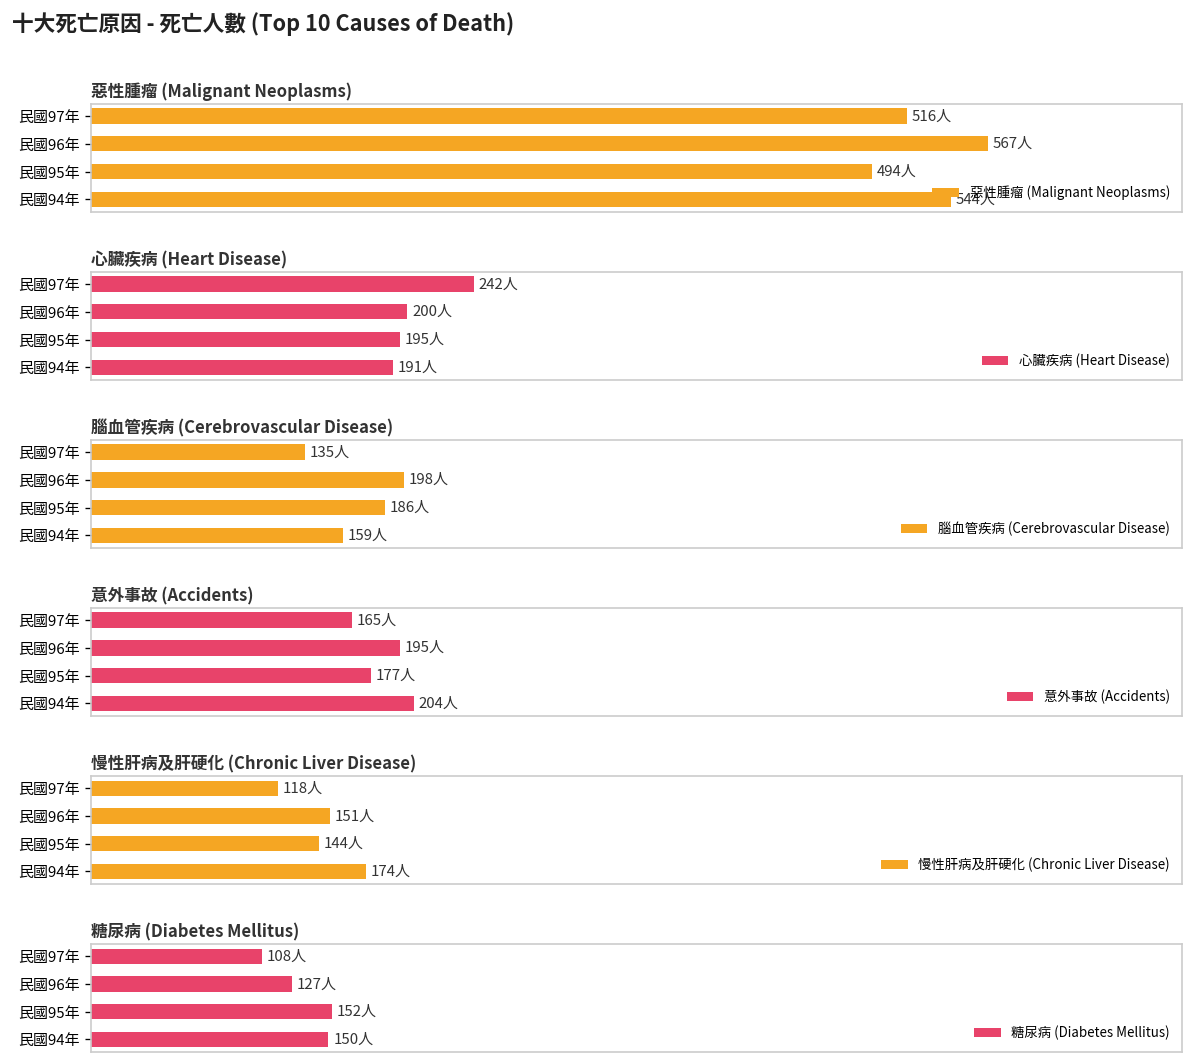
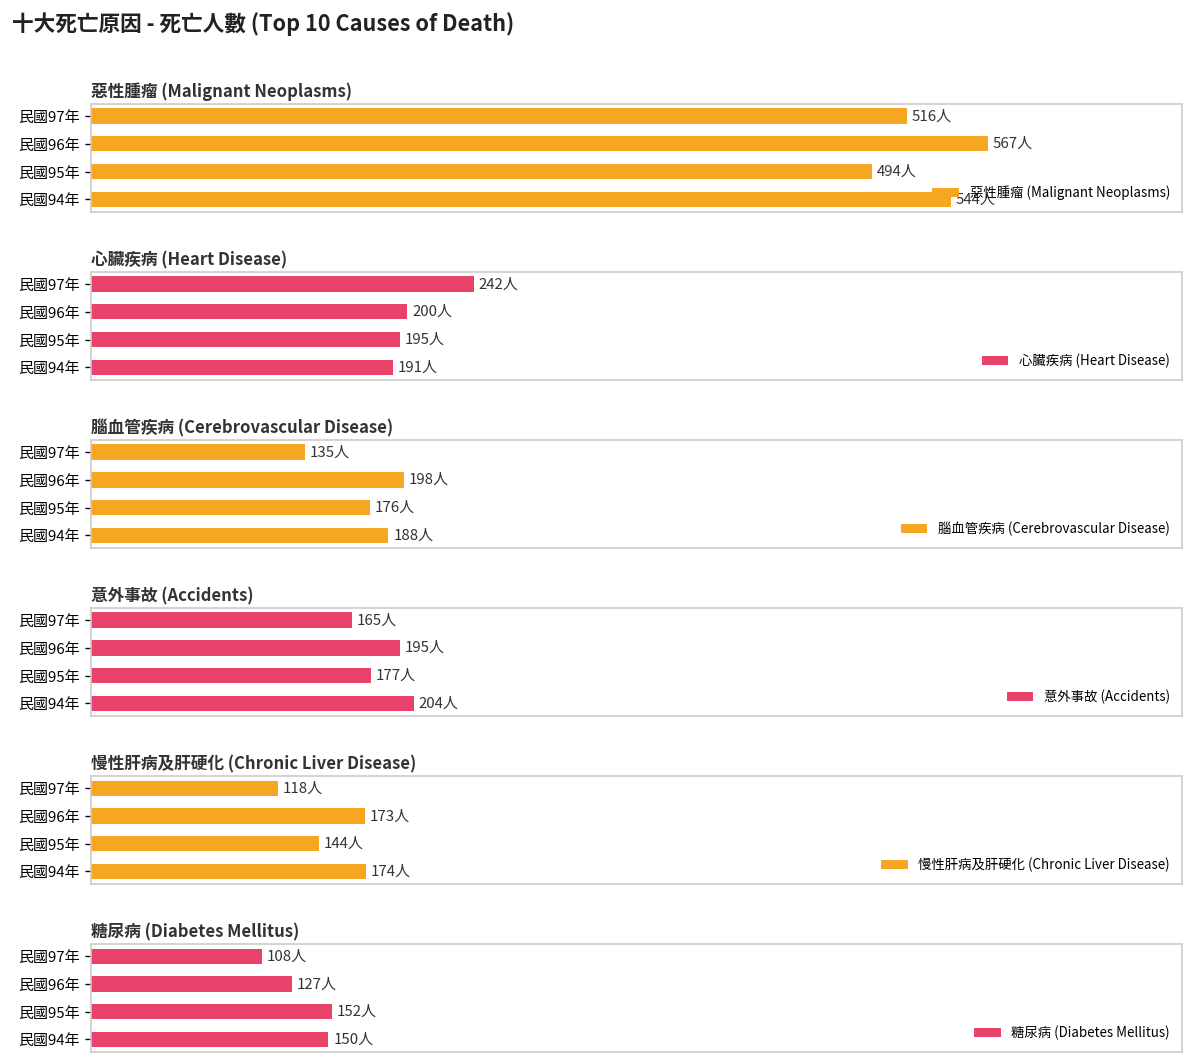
腦血管疾病 (Cerebrovascular Disease), 民國95年: 186人 -> 176人
腦血管疾病 (Cerebrovascular Disease), 民國94年: 159人 -> 188人
慢性肝病及肝硬化 (Chronic Liver Disease), 民國96年: 151人 -> 173人
